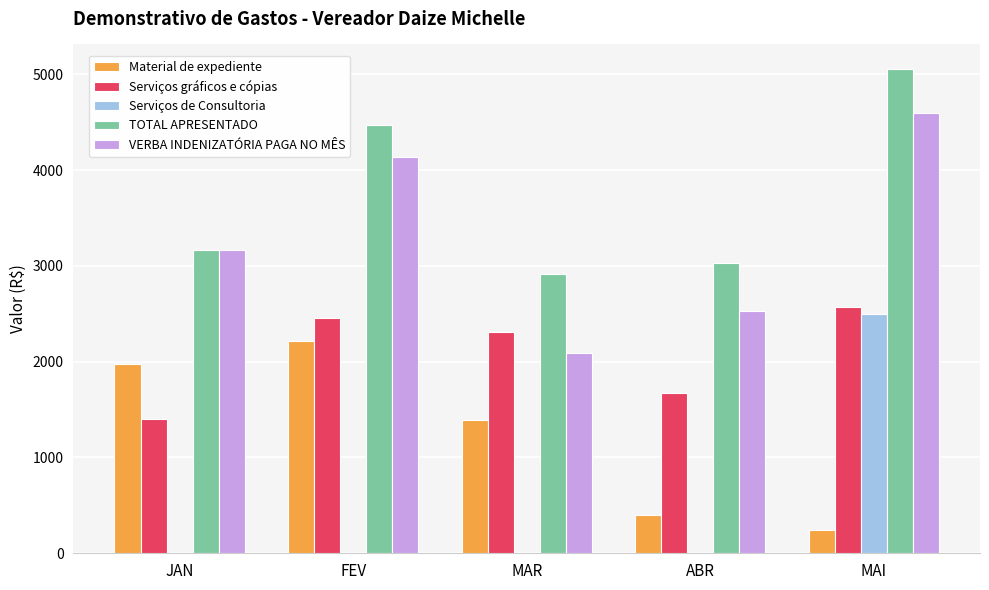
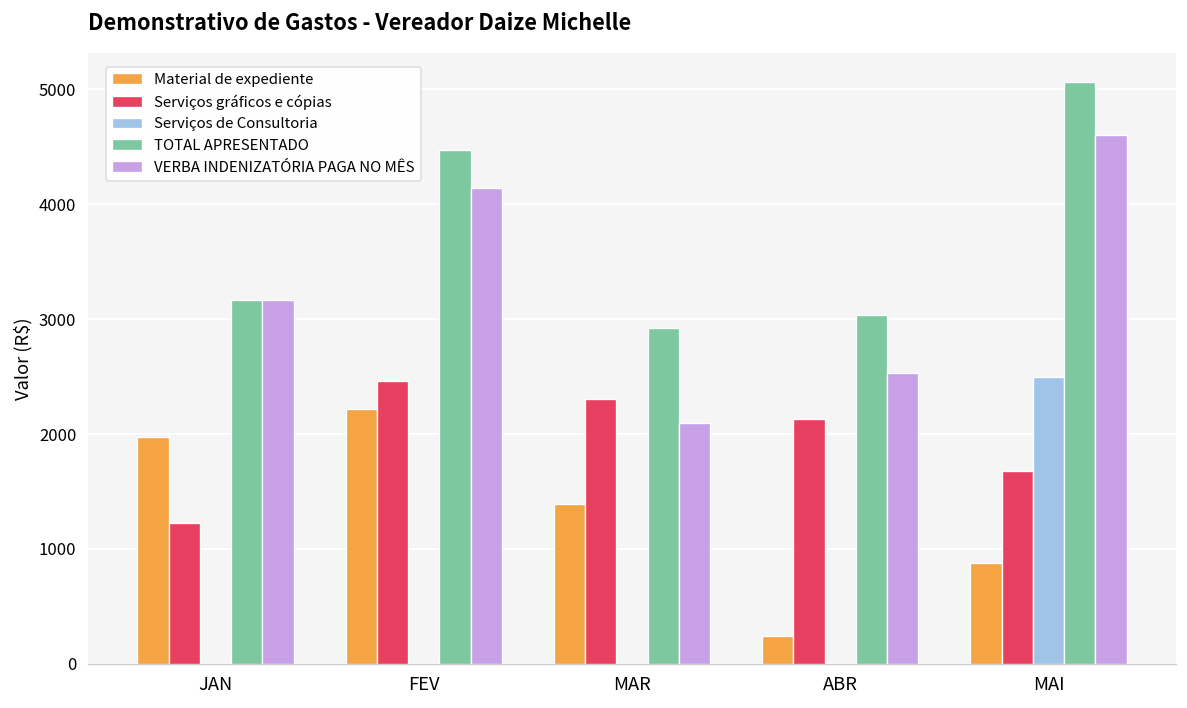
Serviços gráficos e cópias, JAN: 1400 -> 1200
Material de expediente, ABR: 400 -> 200
Serviços gráficos e cópias, ABR: 1700 -> 2100
Material de expediente, MAI: 200 -> 900
Serviços gráficos e cópias, MAI: 2600 -> 1700
